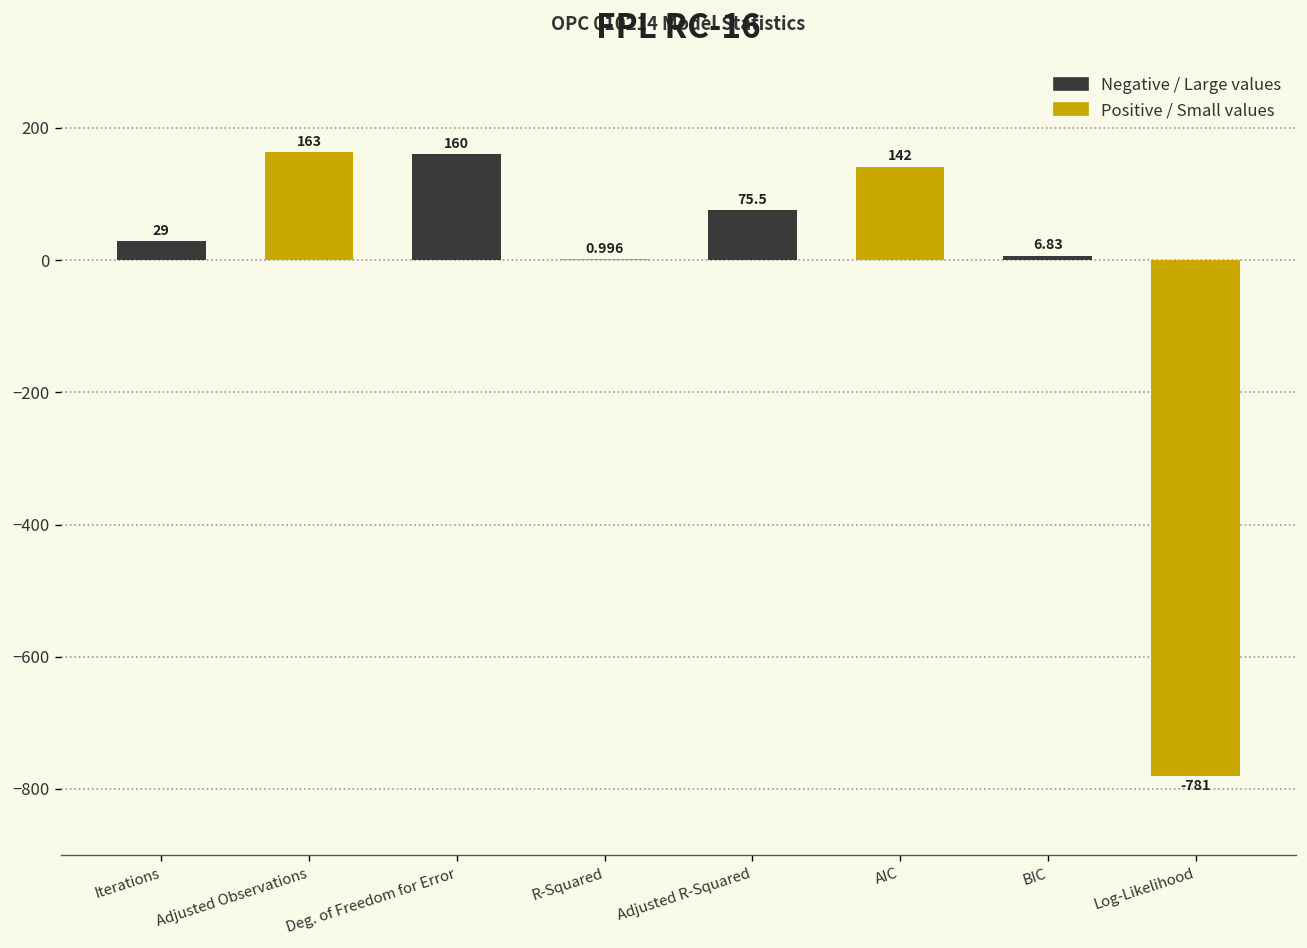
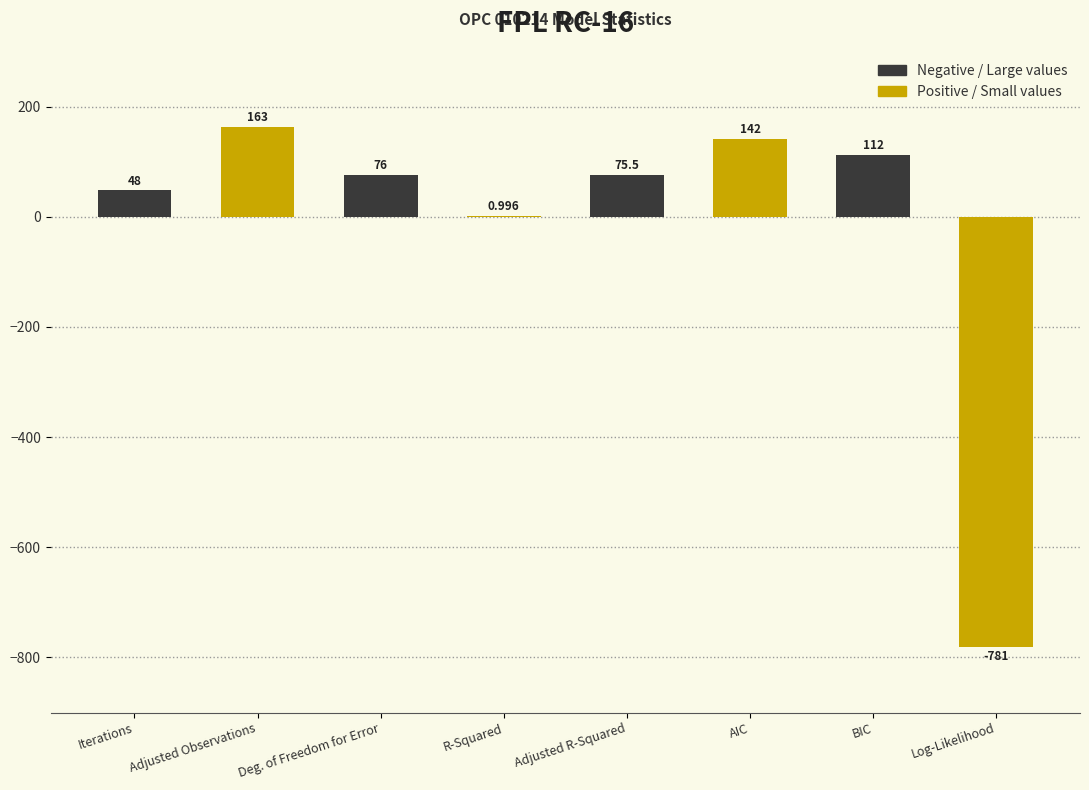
Iterations: 29 -> 48
Deg. of Freedom for Error: 160 -> 76
BIC: 6.83 -> 112
